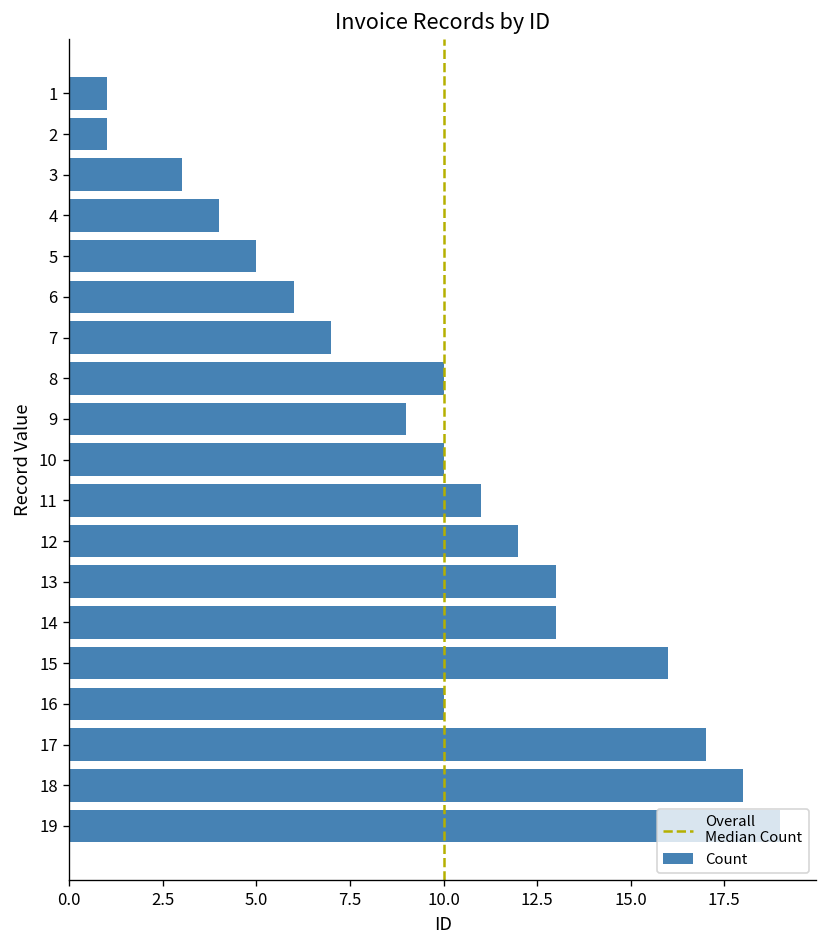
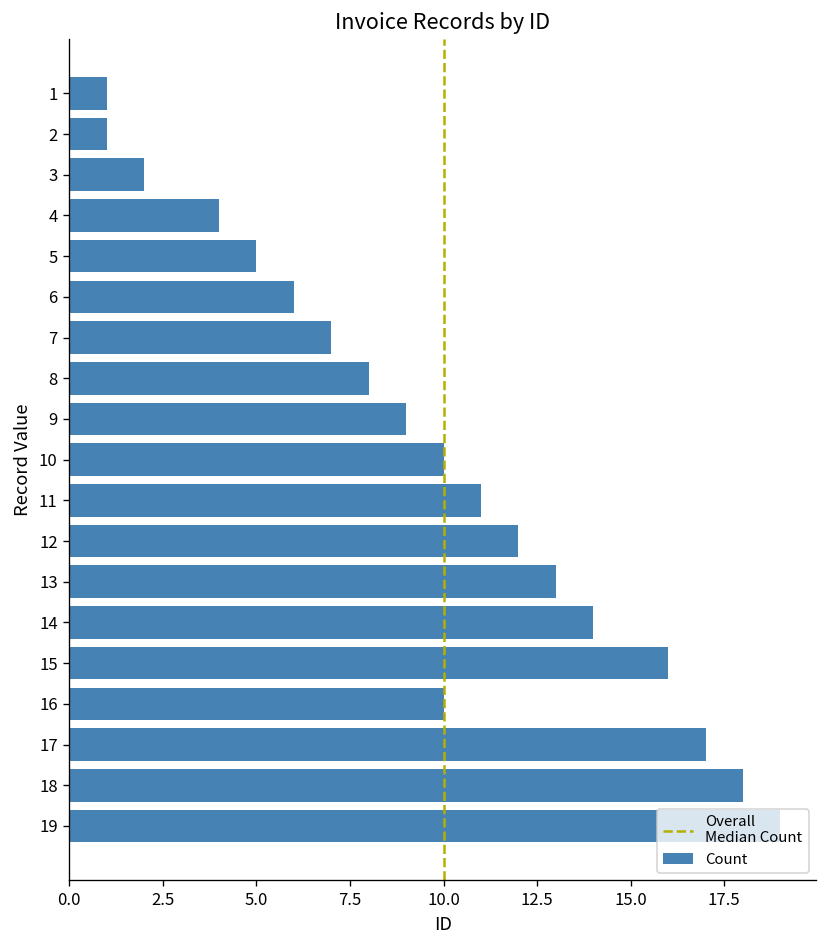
3: 3 -> 2
8: 10 -> 8
14: 13 -> 14
